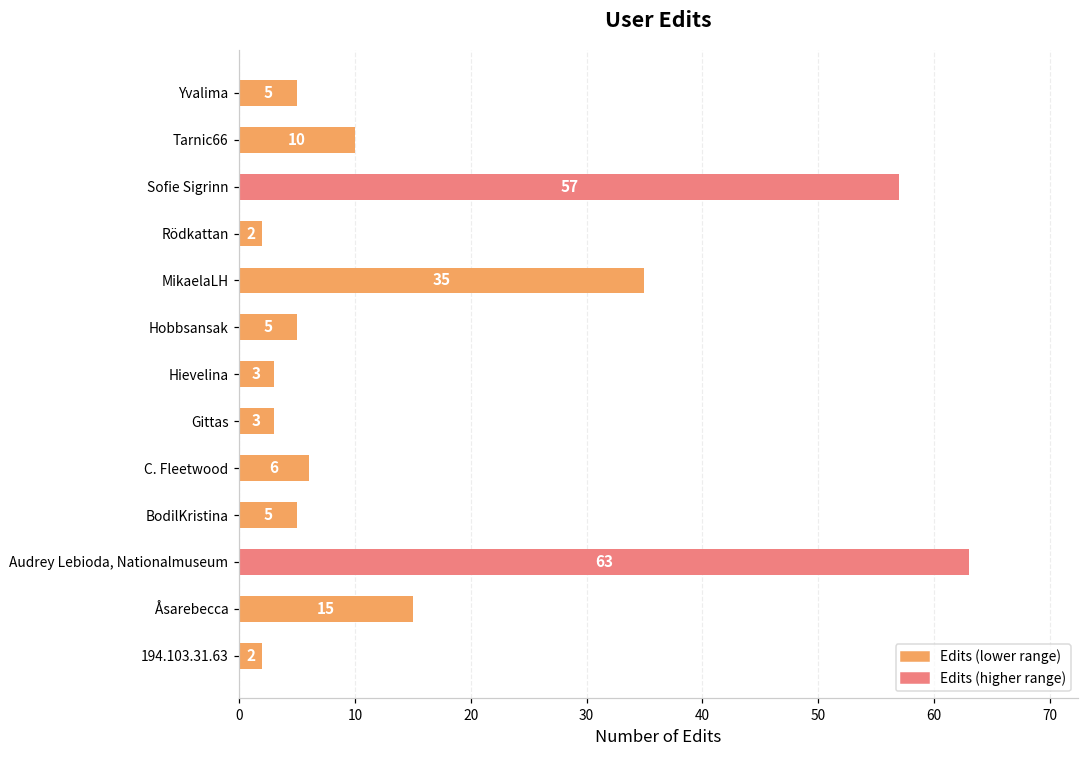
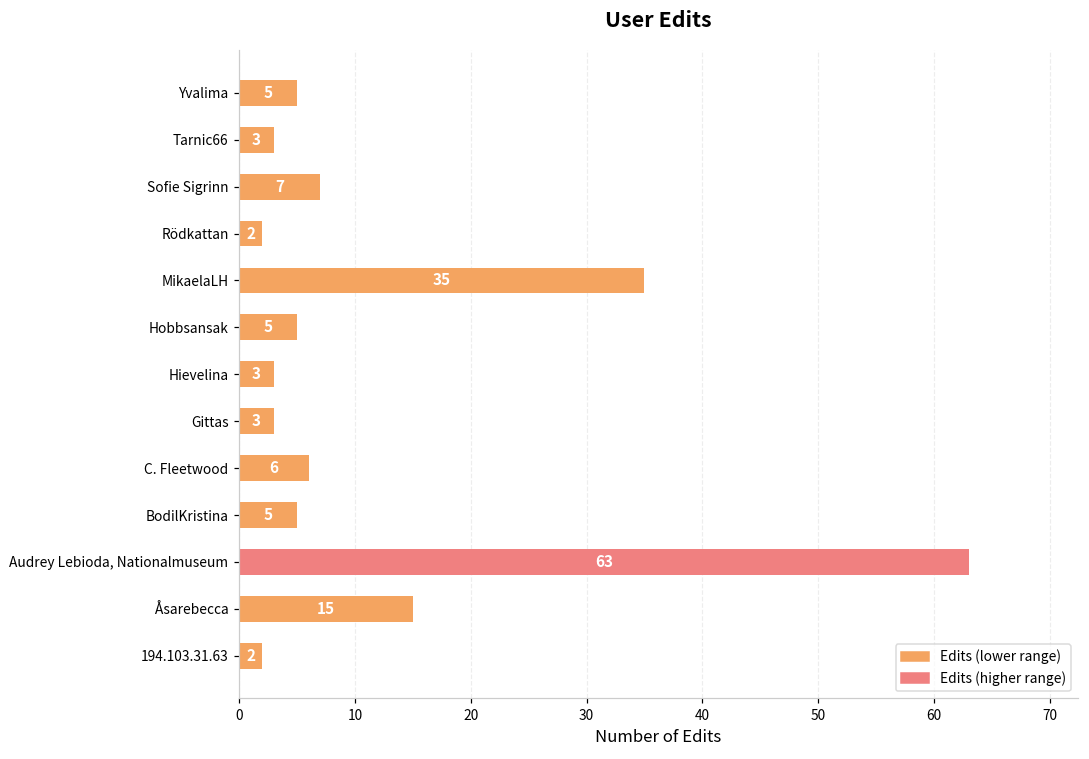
Tarnic66: 10 -> 3
Sofie Sigrinn: 57 -> 7
